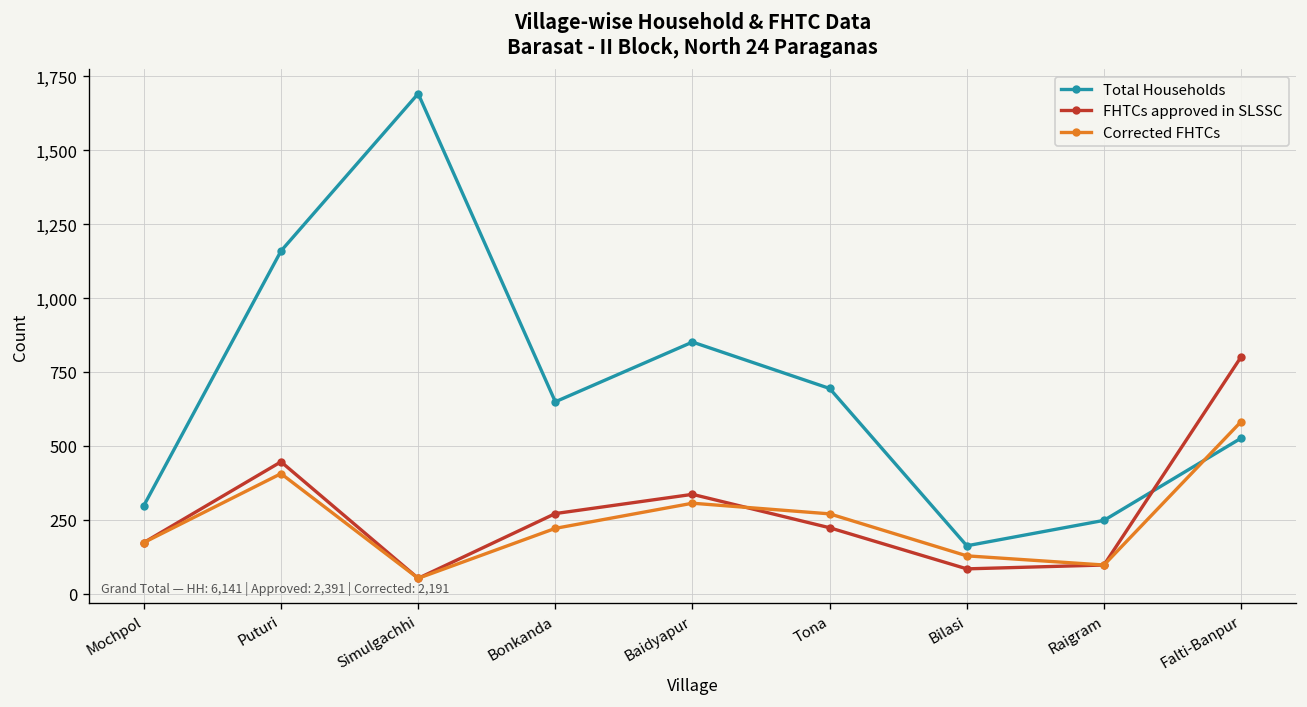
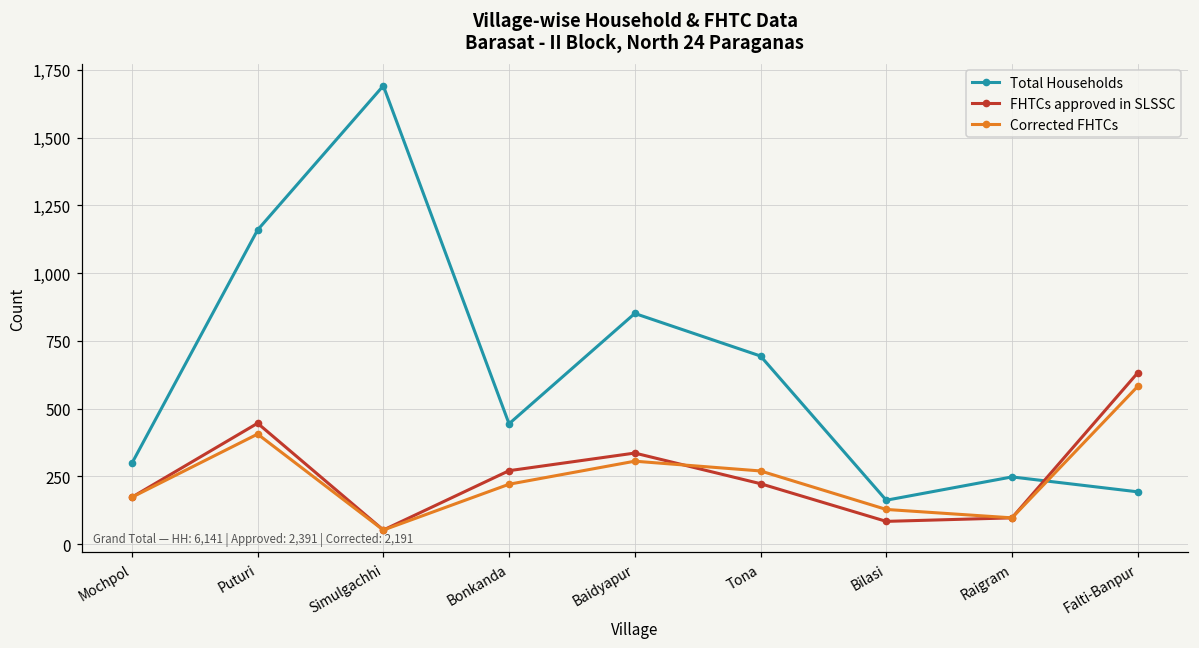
Total Households, Bonkanda: 650 -> 440
Total Households, Falti-Banpur: 530 -> 190
FHTCs approved in SLSSC, Falti-Banpur: 800 -> 630
